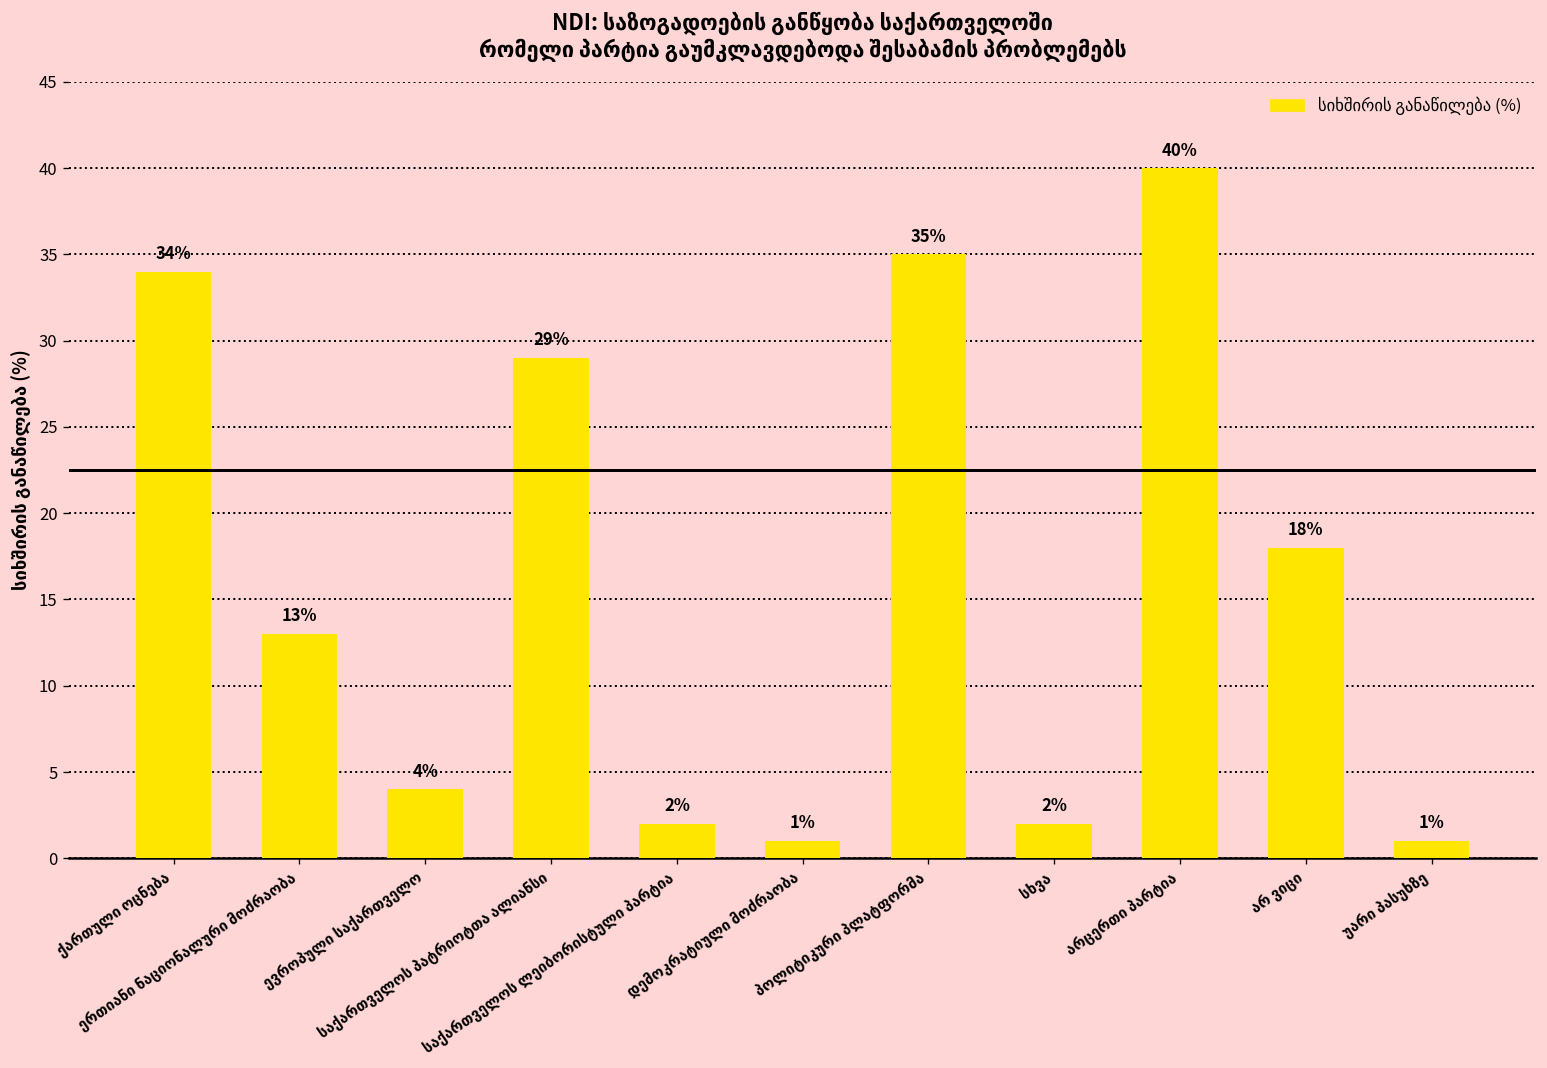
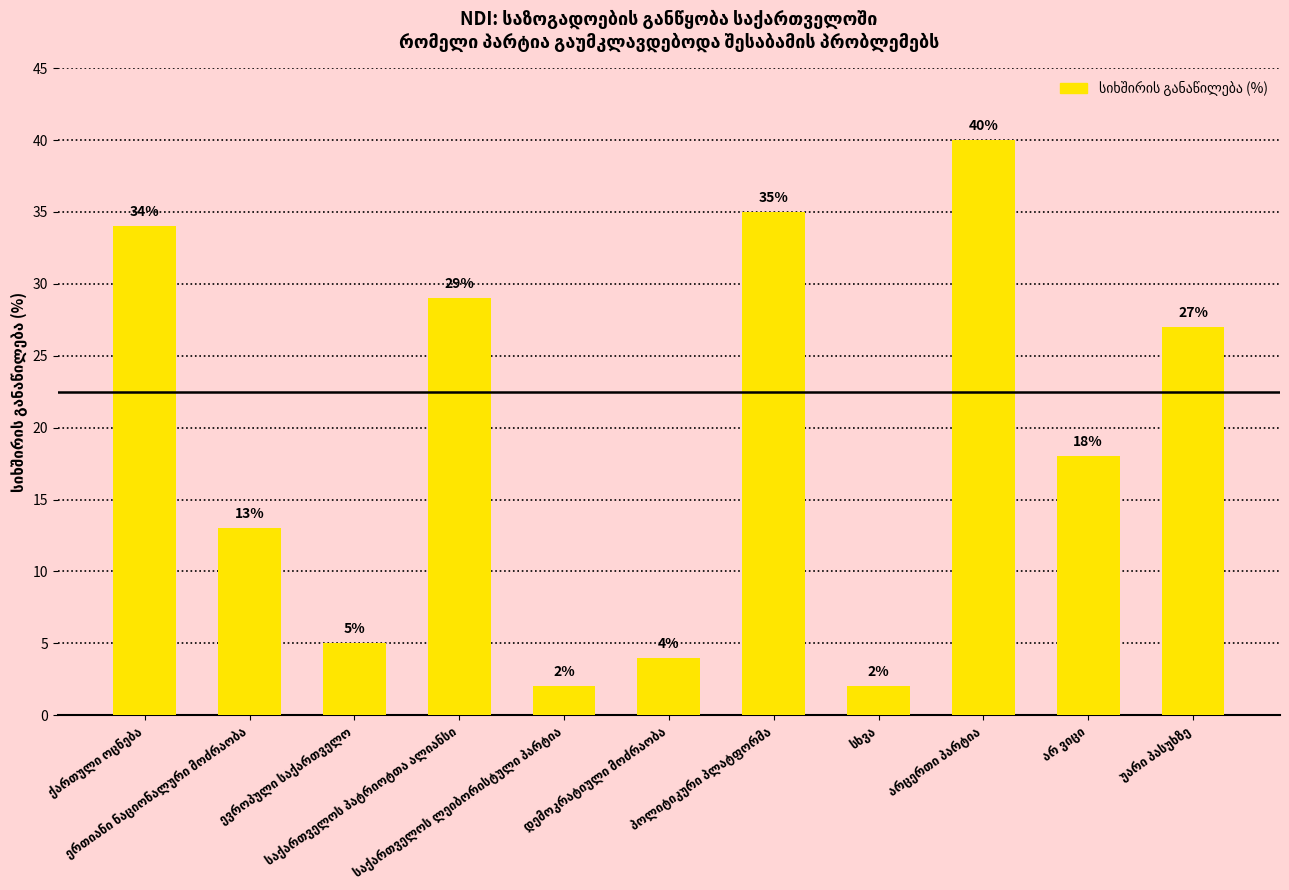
ევროპული საქართველო: 4% -> 5%
დემოკრატიული მოძრაობა: 1% -> 4%
უარი პასუხზე: 1% -> 27%
